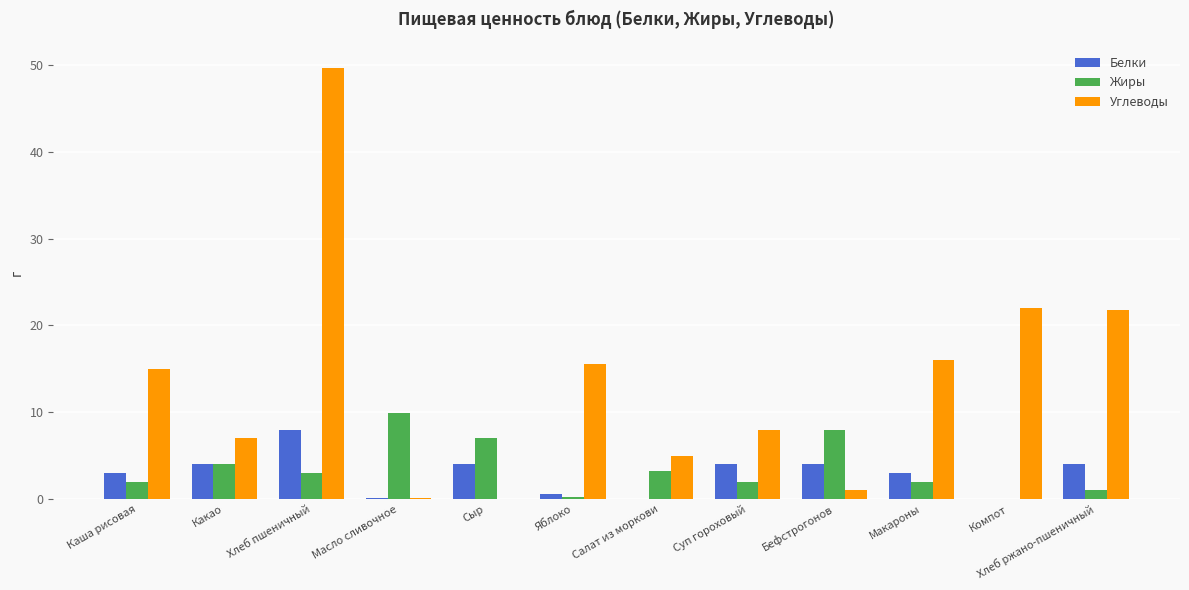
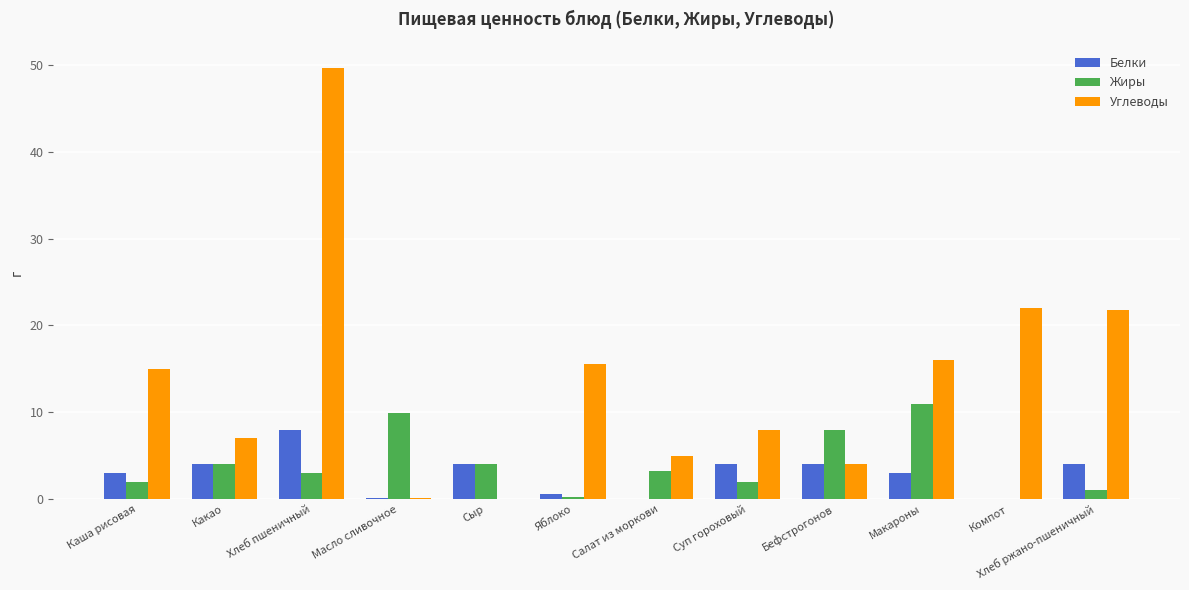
Жиры, Сыр: 7 -> 4
Углеводы, Бефстрогонов: 1 -> 4
Жиры, Макароны: 2 -> 11
